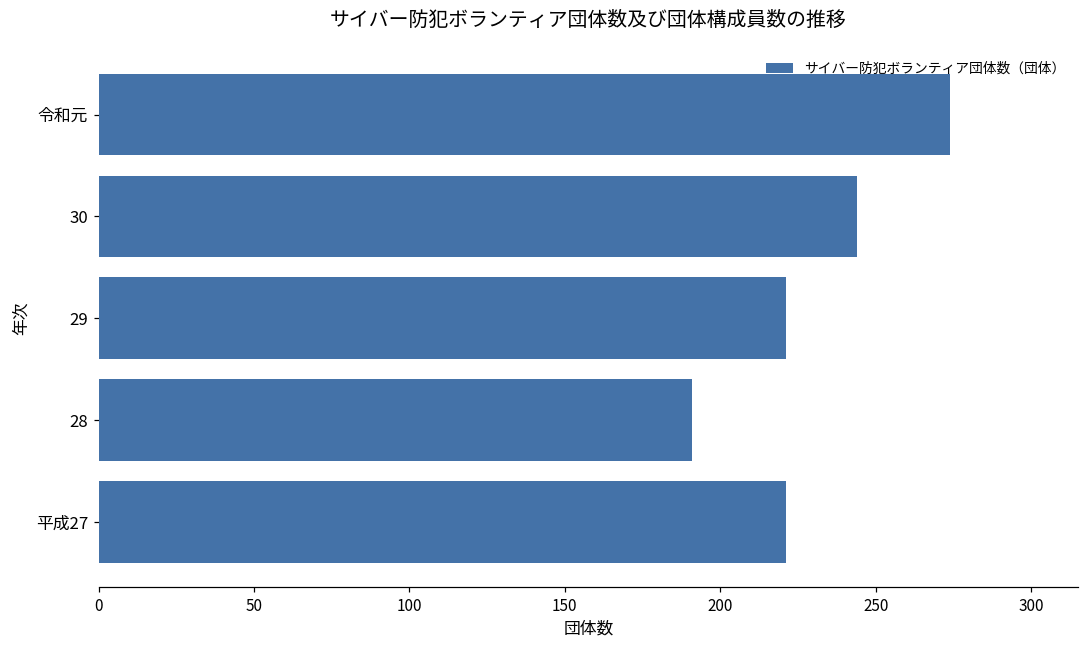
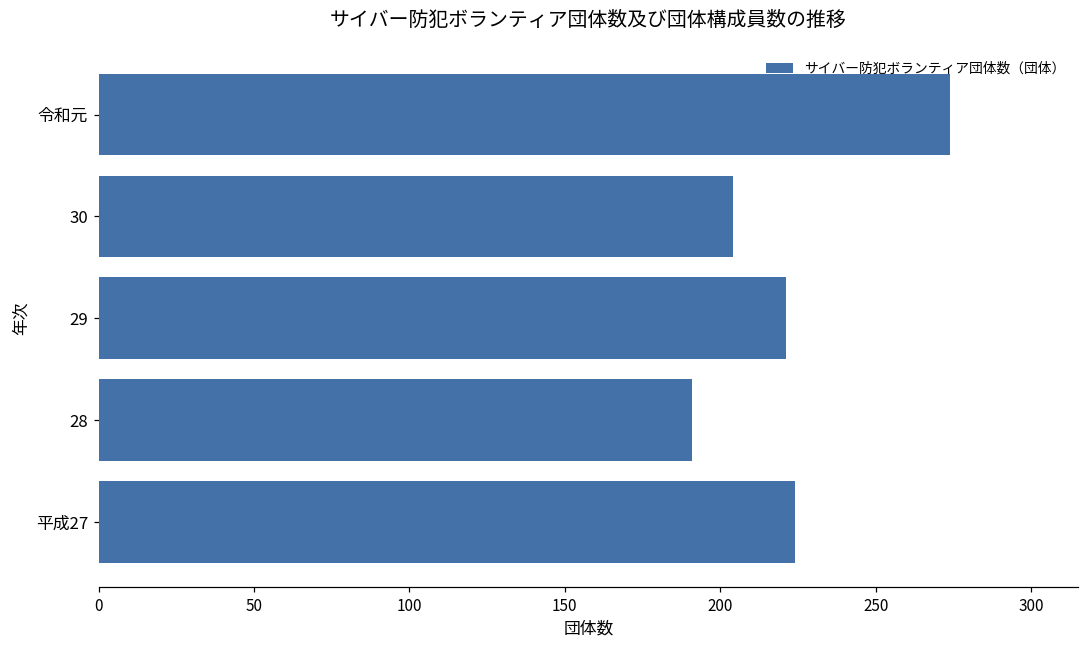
30: 244 -> 204
平成27: 221 -> 224
